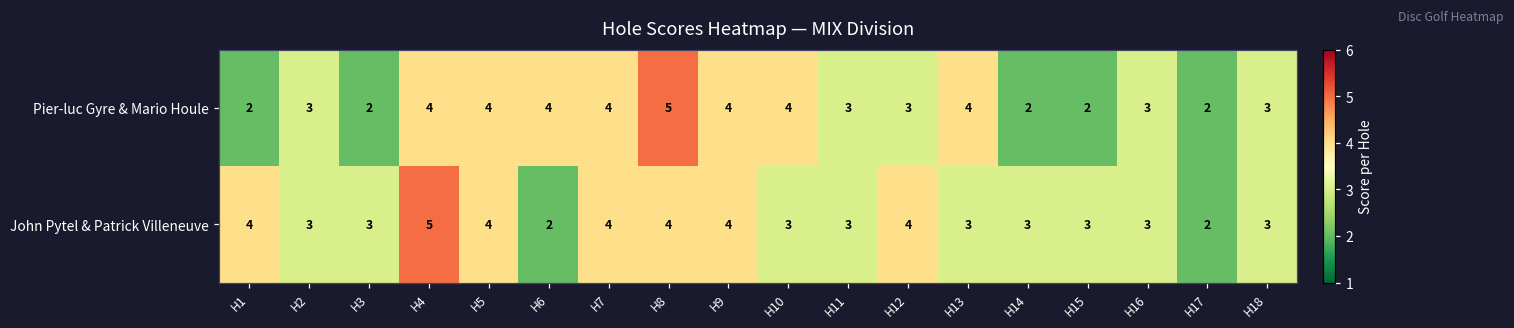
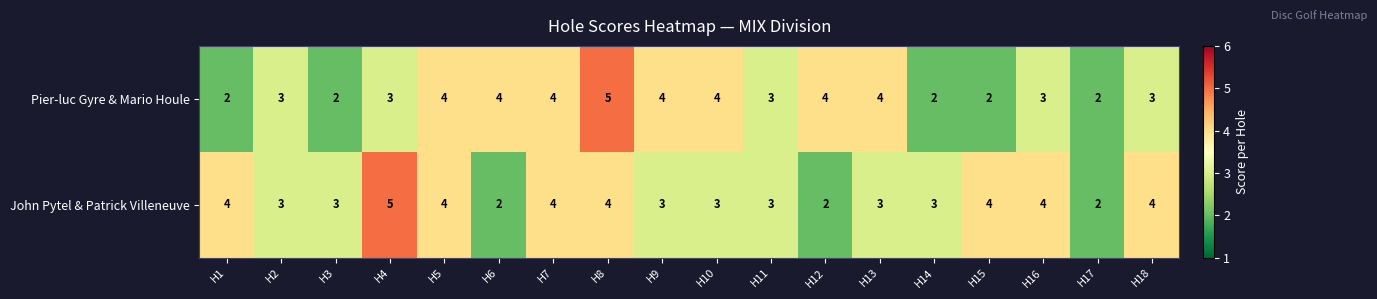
Pier-luc Gyre & Mario Houle, H4: 4 -> 3
Pier-luc Gyre & Mario Houle, H12: 3 -> 4
John Pytel & Patrick Villeneuve, H9: 4 -> 3
John Pytel & Patrick Villeneuve, H12: 4 -> 2
John Pytel & Patrick Villeneuve, H15: 3 -> 4
John Pytel & Patrick Villeneuve, H16: 3 -> 4
John Pytel & Patrick Villeneuve, H18: 3 -> 4
